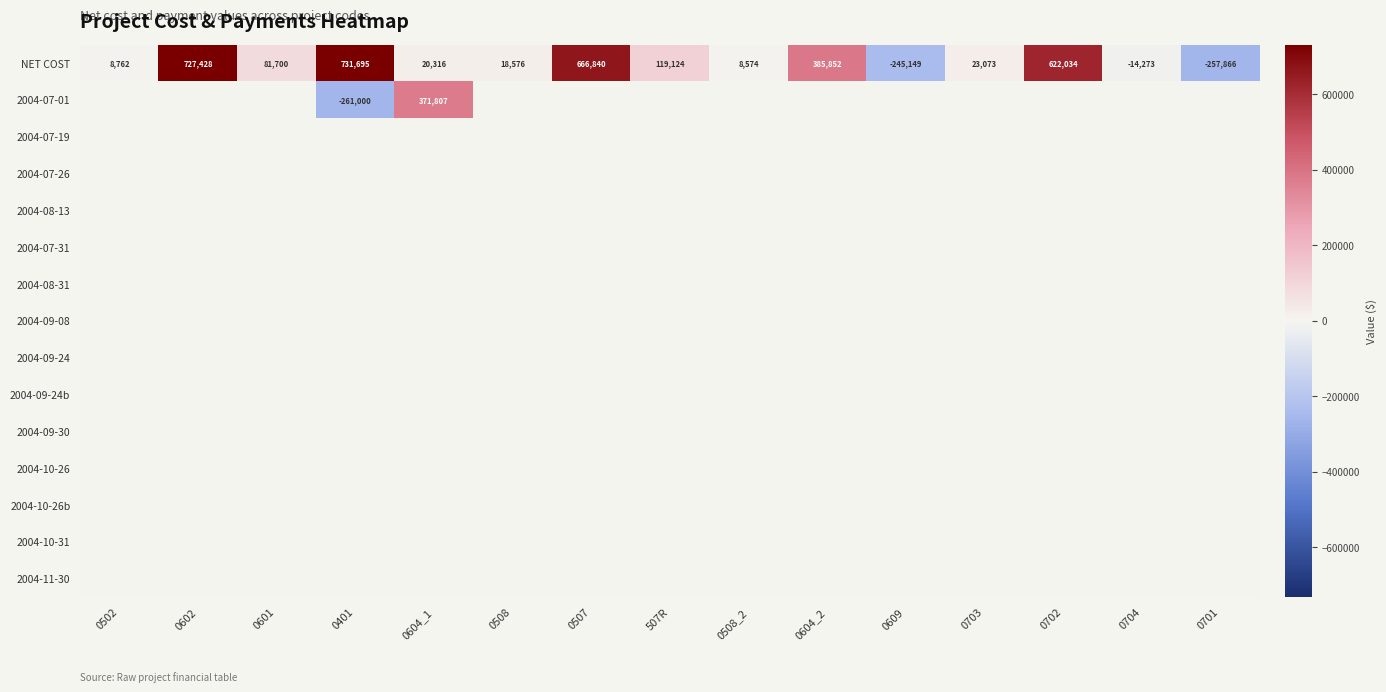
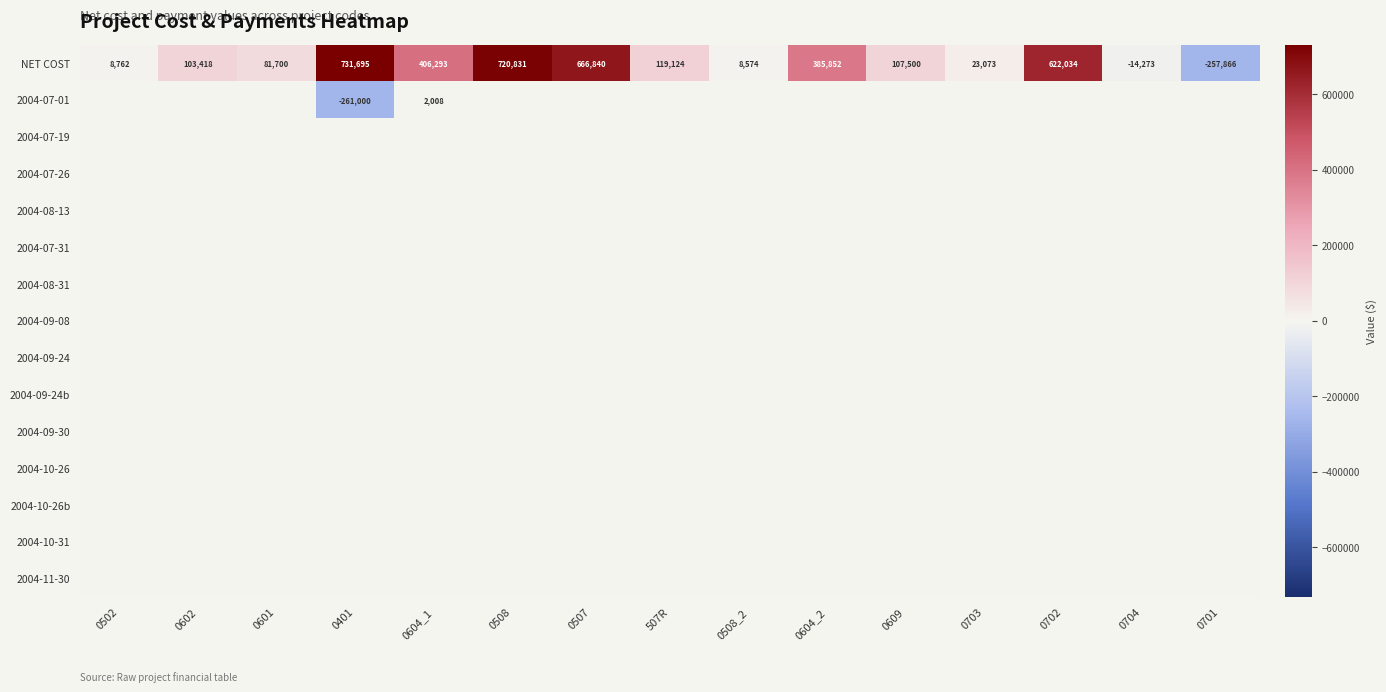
NET COST, 0602: 727,428 -> 103,418
NET COST, 0604_1: 20,316 -> 406,293
NET COST, 0508: 18,576 -> 720,831
NET COST, 0609: -245,149 -> 107,500
2004-07-01, 0604_1: 371,807 -> 2,008
